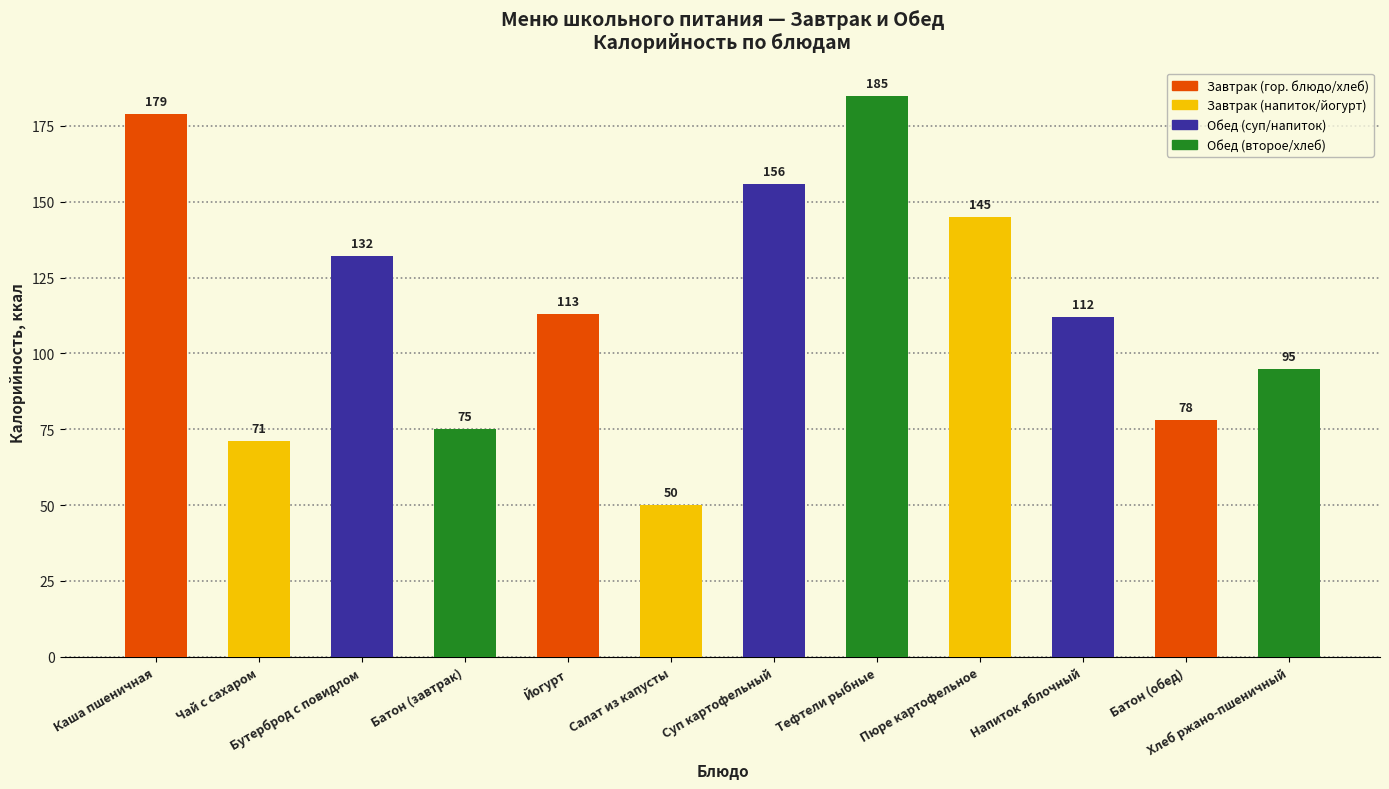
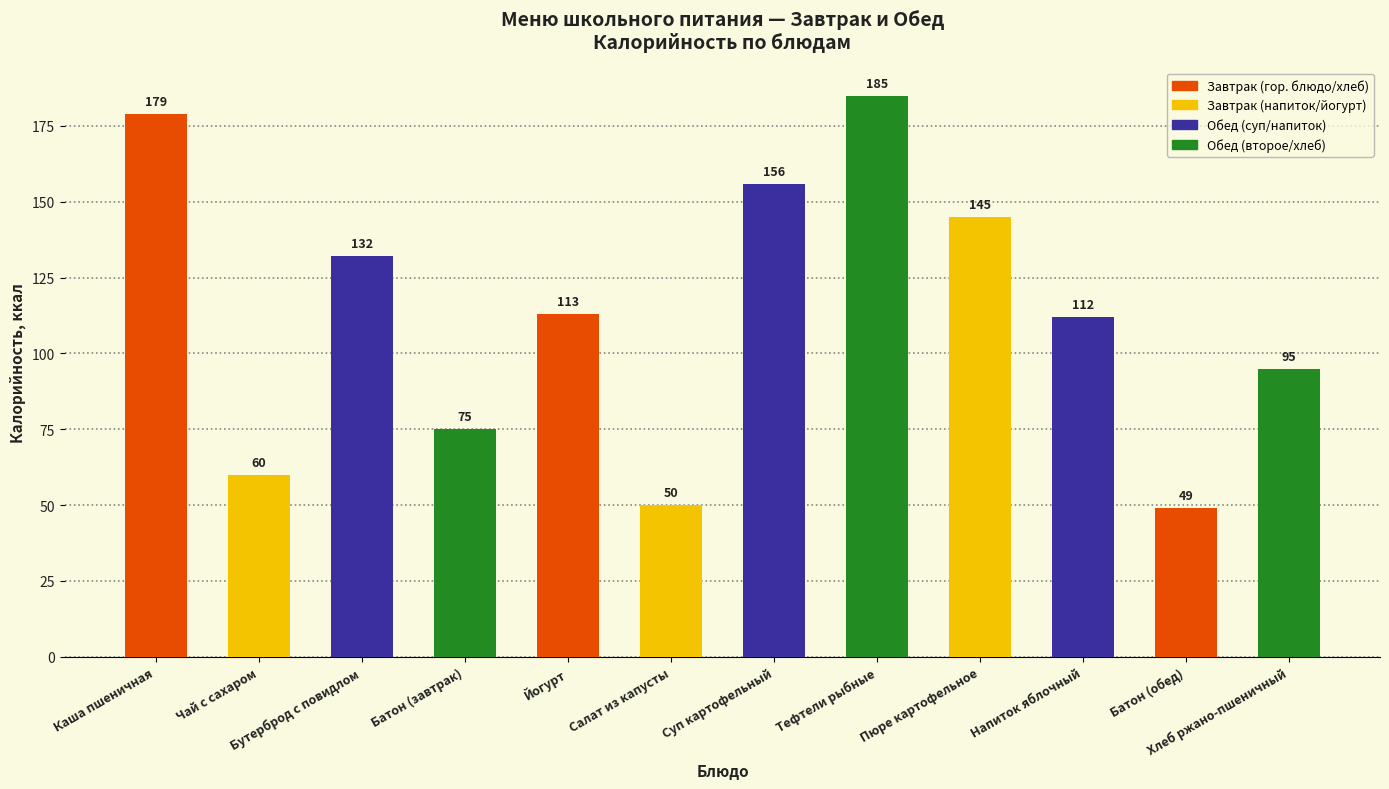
Чай с сахаром: 71 -> 60
Батон (обед): 78 -> 49
